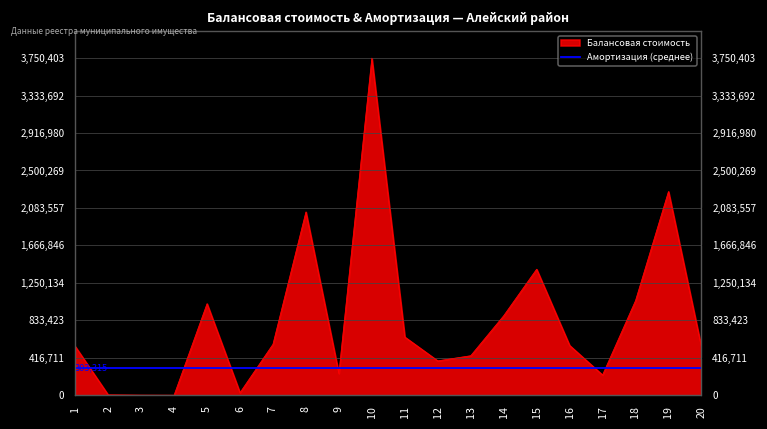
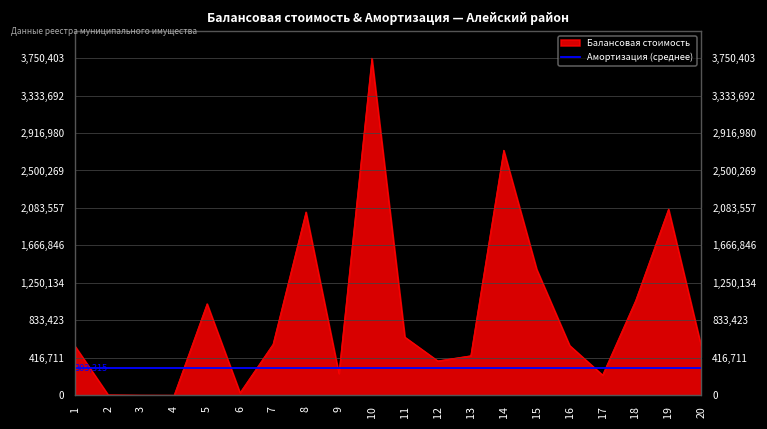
14: 900,000 -> 2,700,000
19: 2,300,000 -> 2,100,000
